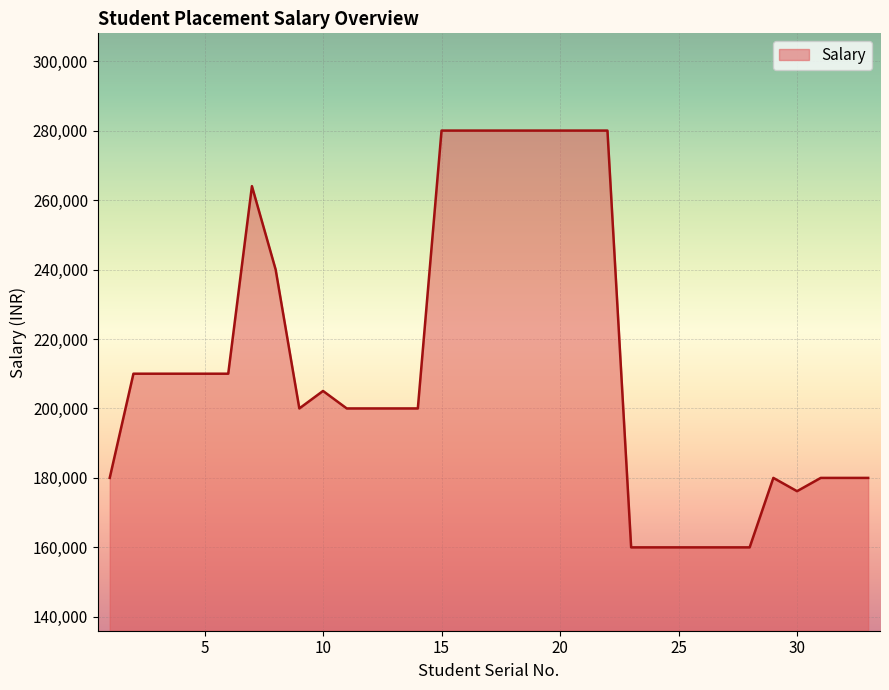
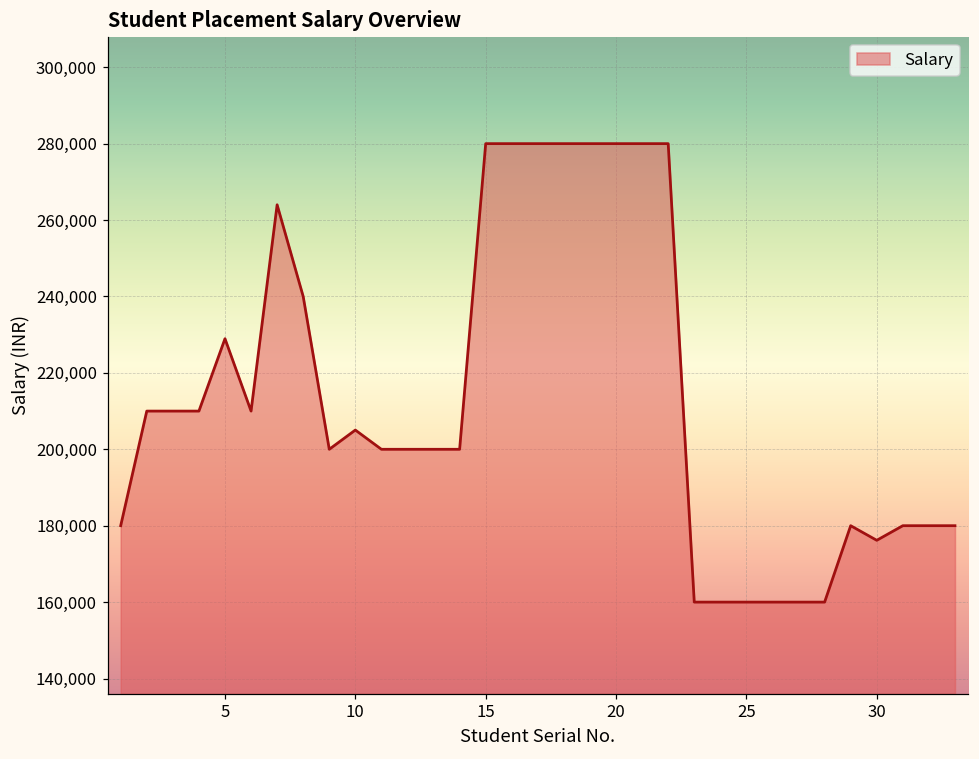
5: 210,000 -> 229,000
